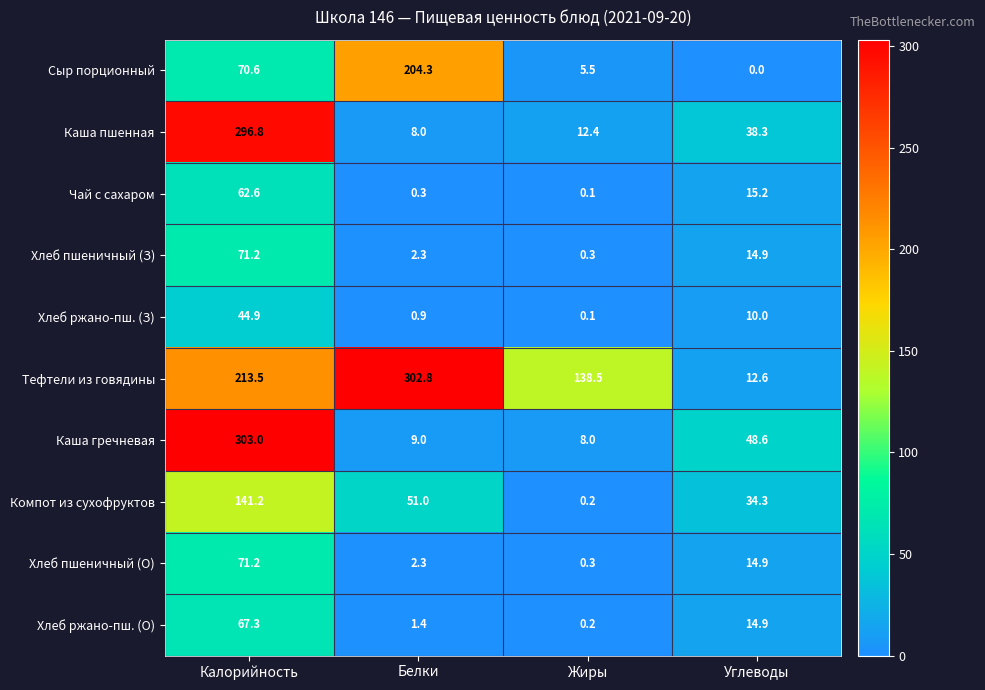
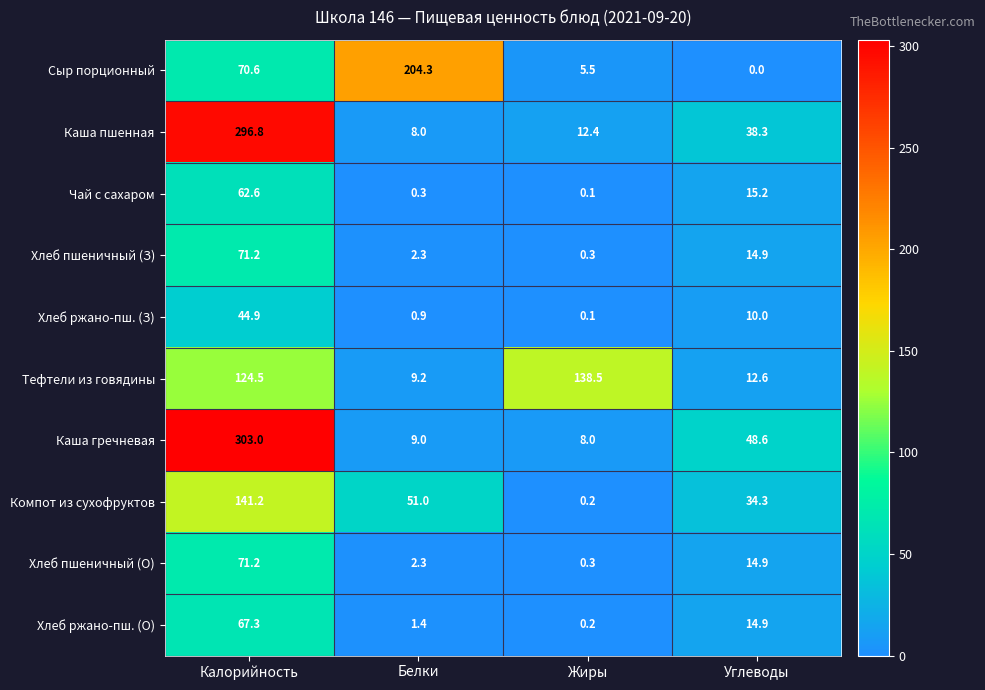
Тефтели из говядины, Калорийность: 213.5 -> 124.5
Тефтели из говядины, Белки: 302.8 -> 9.2
